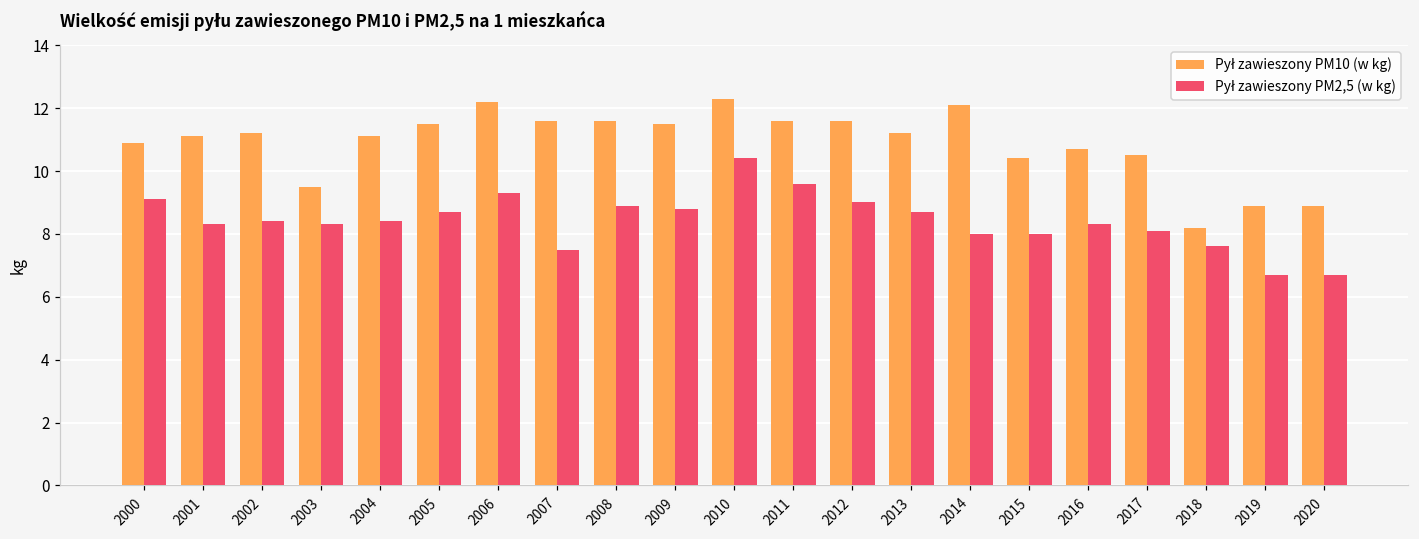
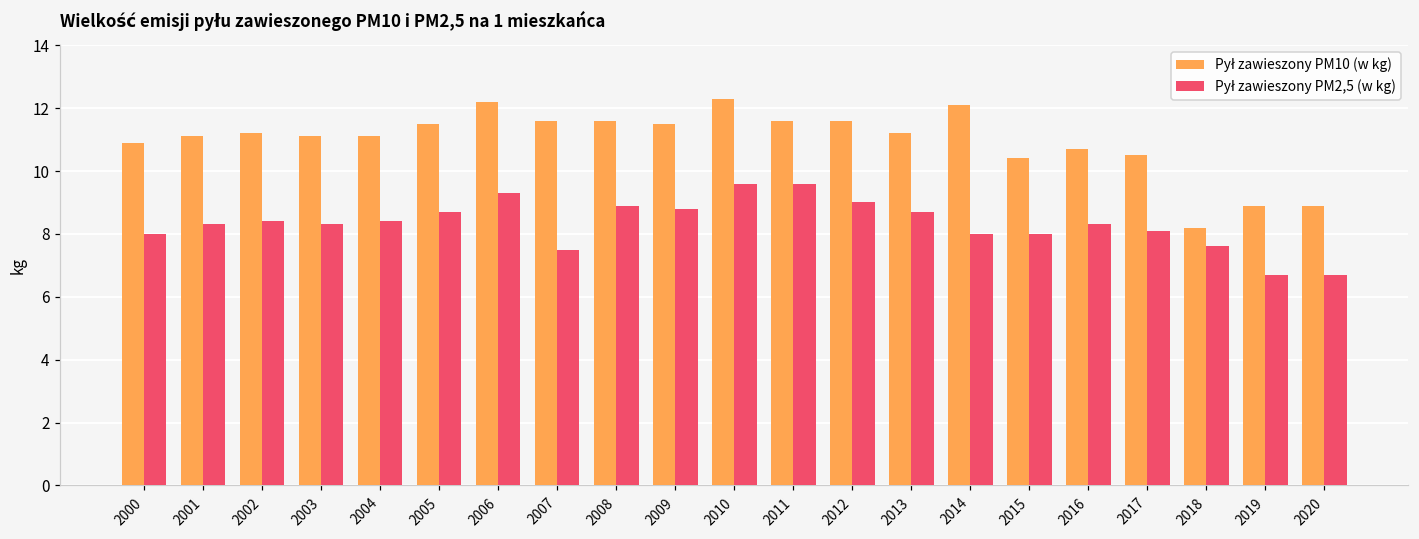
Pył zawieszony PM2,5 (w kg), 2000: 9.1 -> 8.0
Pył zawieszony PM10 (w kg), 2003: 9.5 -> 11.1
Pył zawieszony PM2,5 (w kg), 2010: 10.4 -> 9.6
